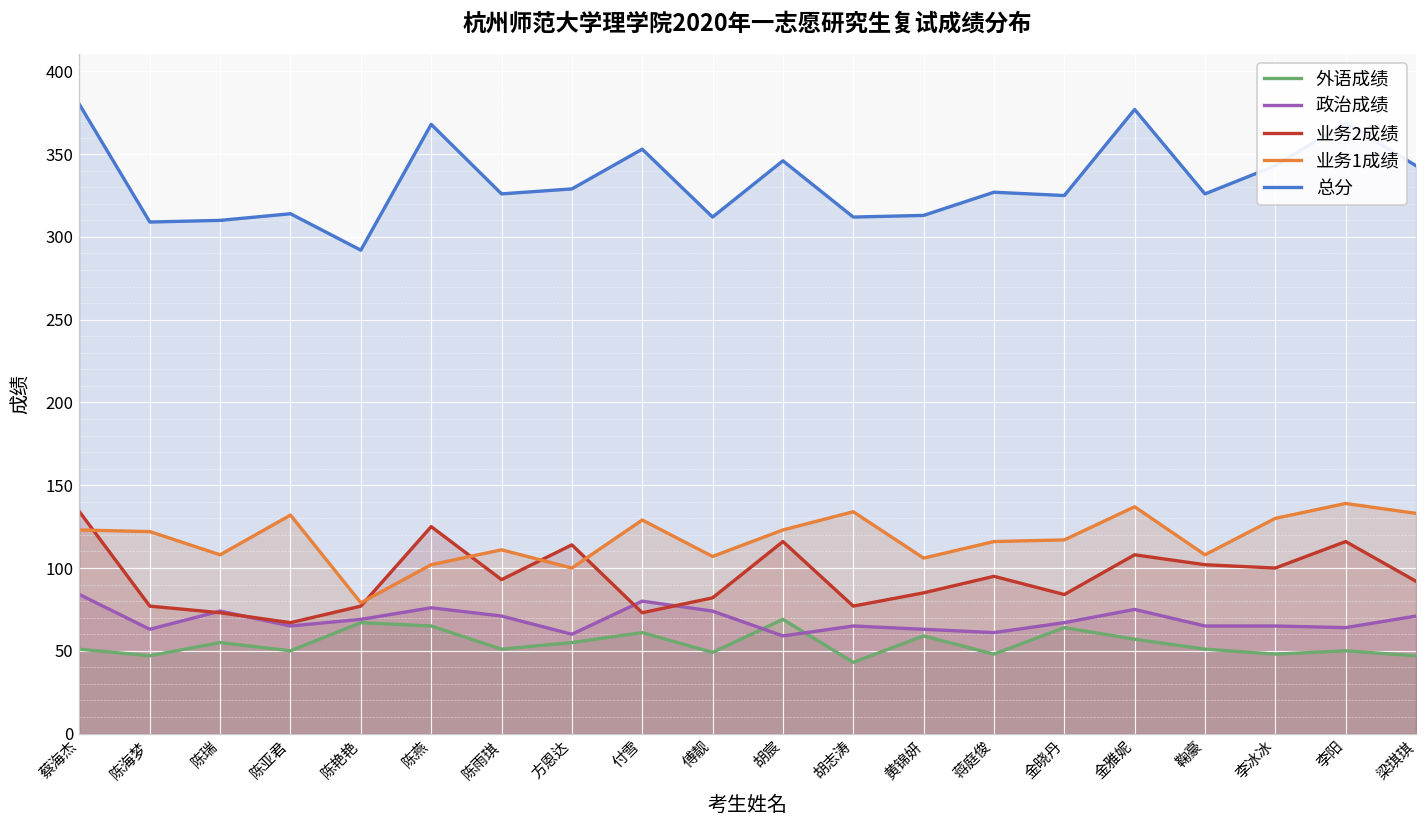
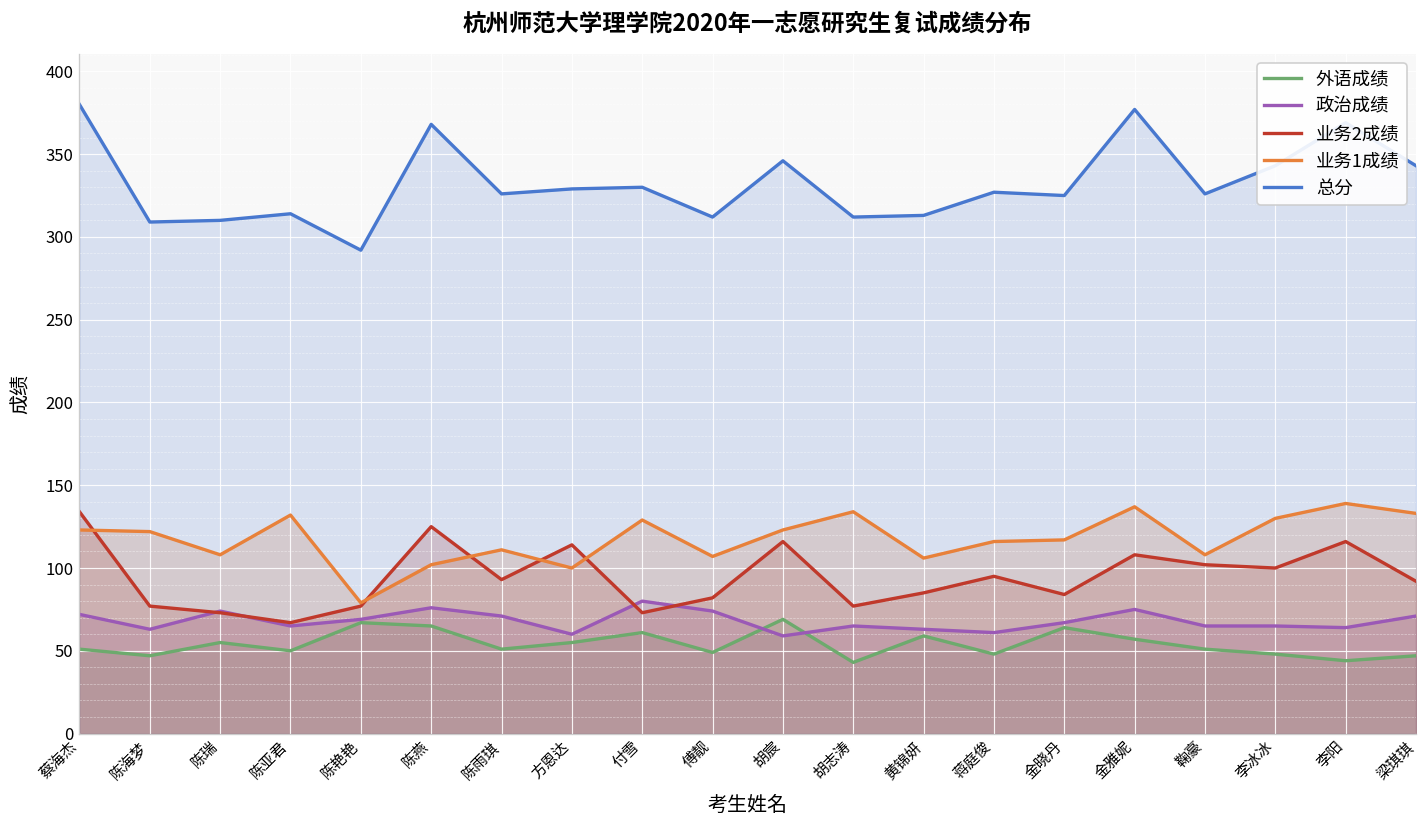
政治成绩, 蔡海杰: 84 -> 72
总分, 付雪: 353 -> 330
外语成绩, 李阳: 50 -> 44
